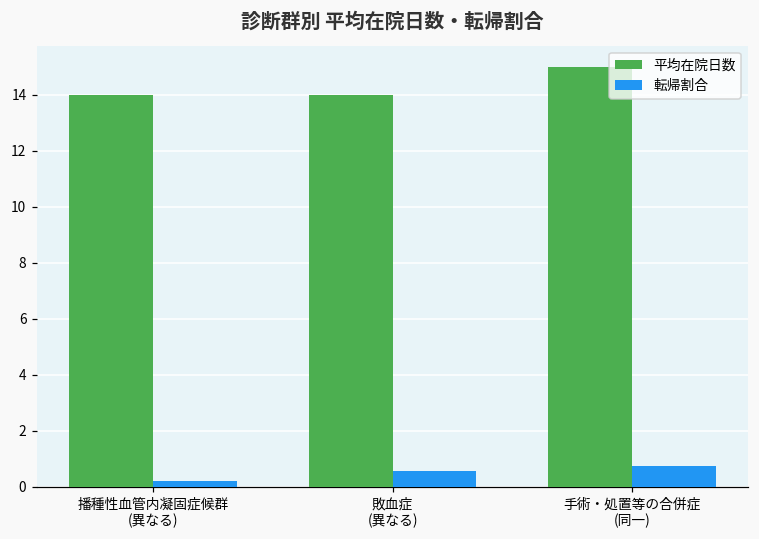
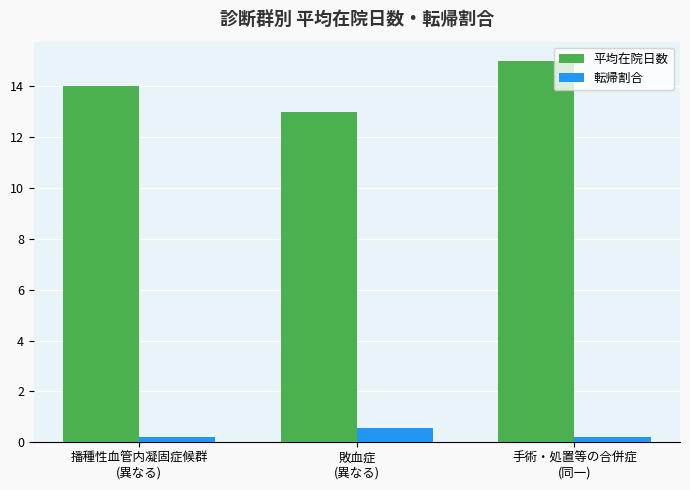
平均在院日数, 敗血症 (異なる): 14 -> 13
転帰割合, 手術・処置等の合併症 (同一): 0.7 -> 0.2
